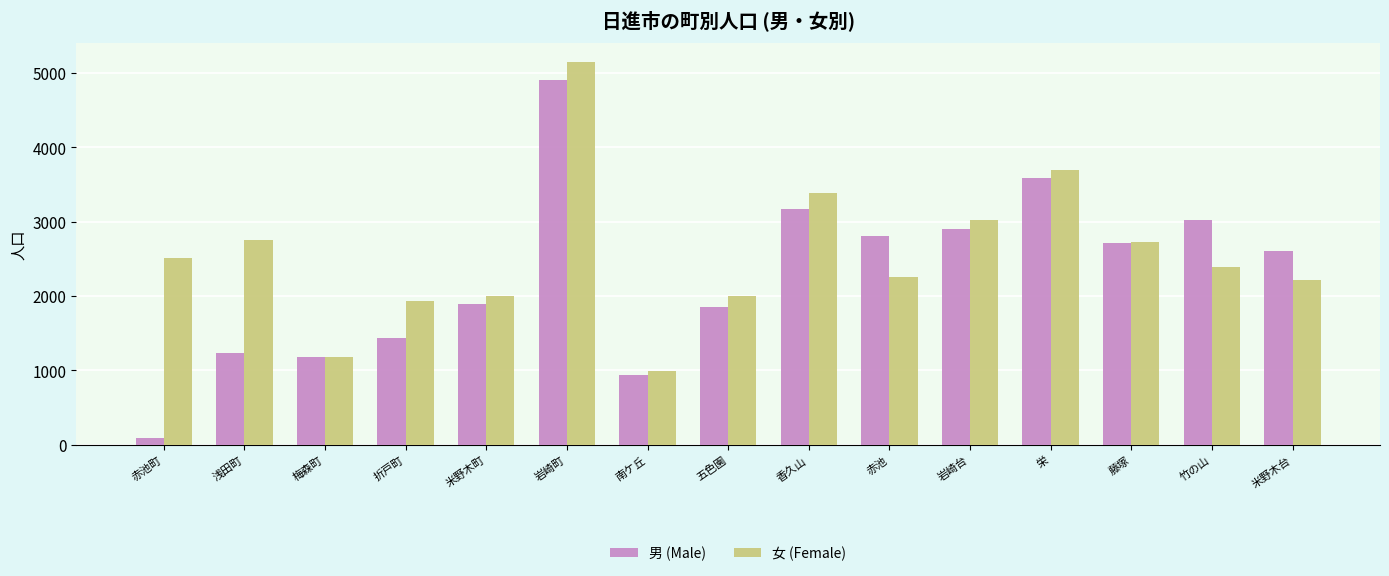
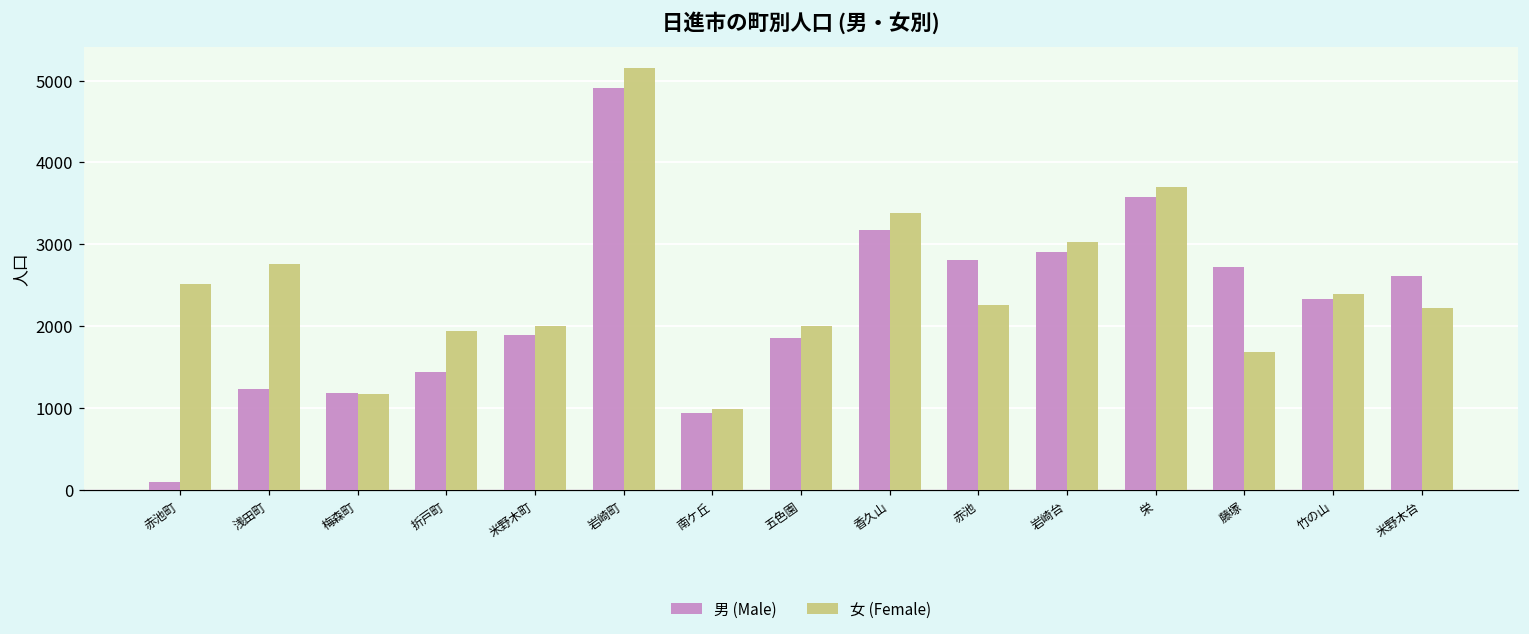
女 (Female), 藤塚: 2700 -> 1700
男 (Male), 竹の山: 3000 -> 2300
